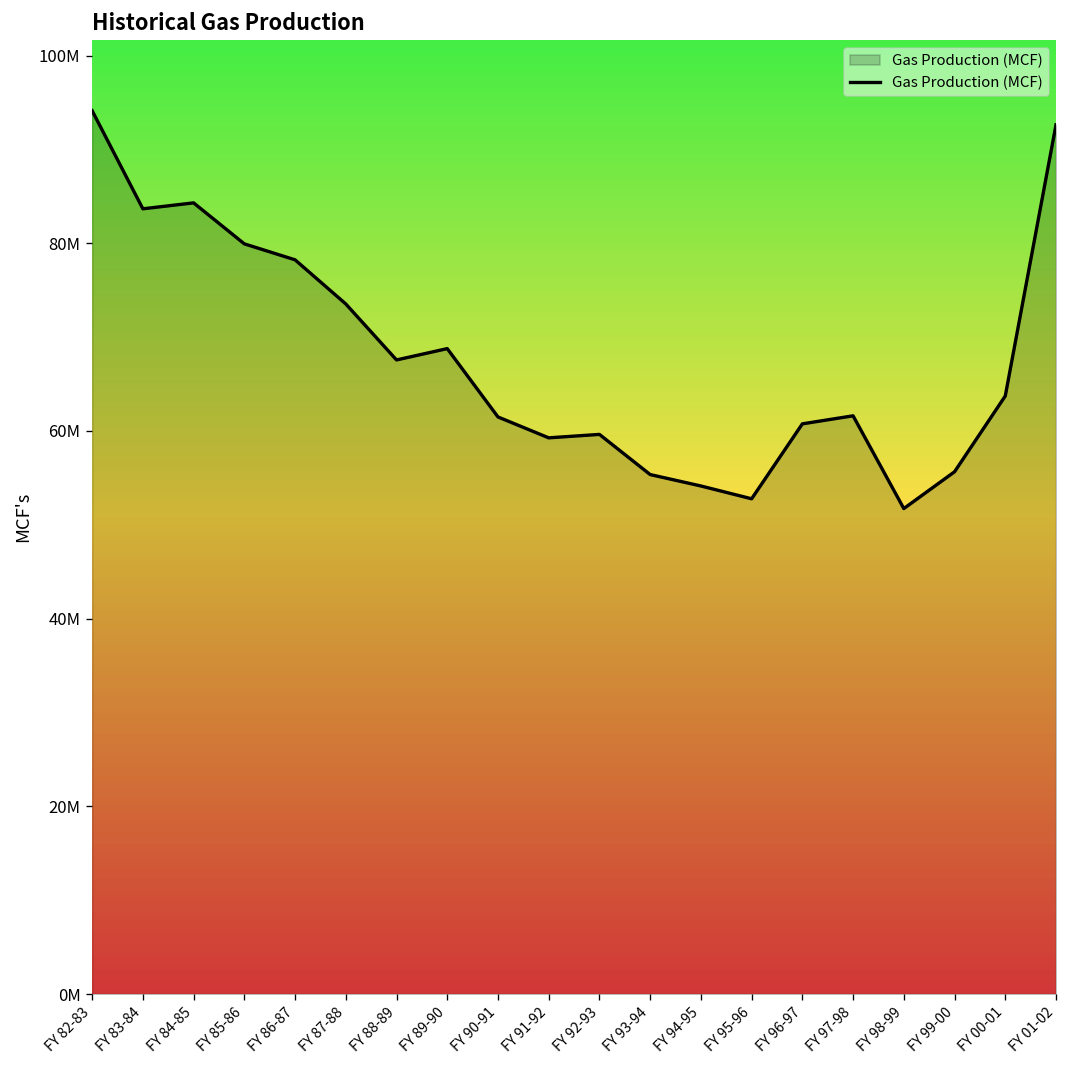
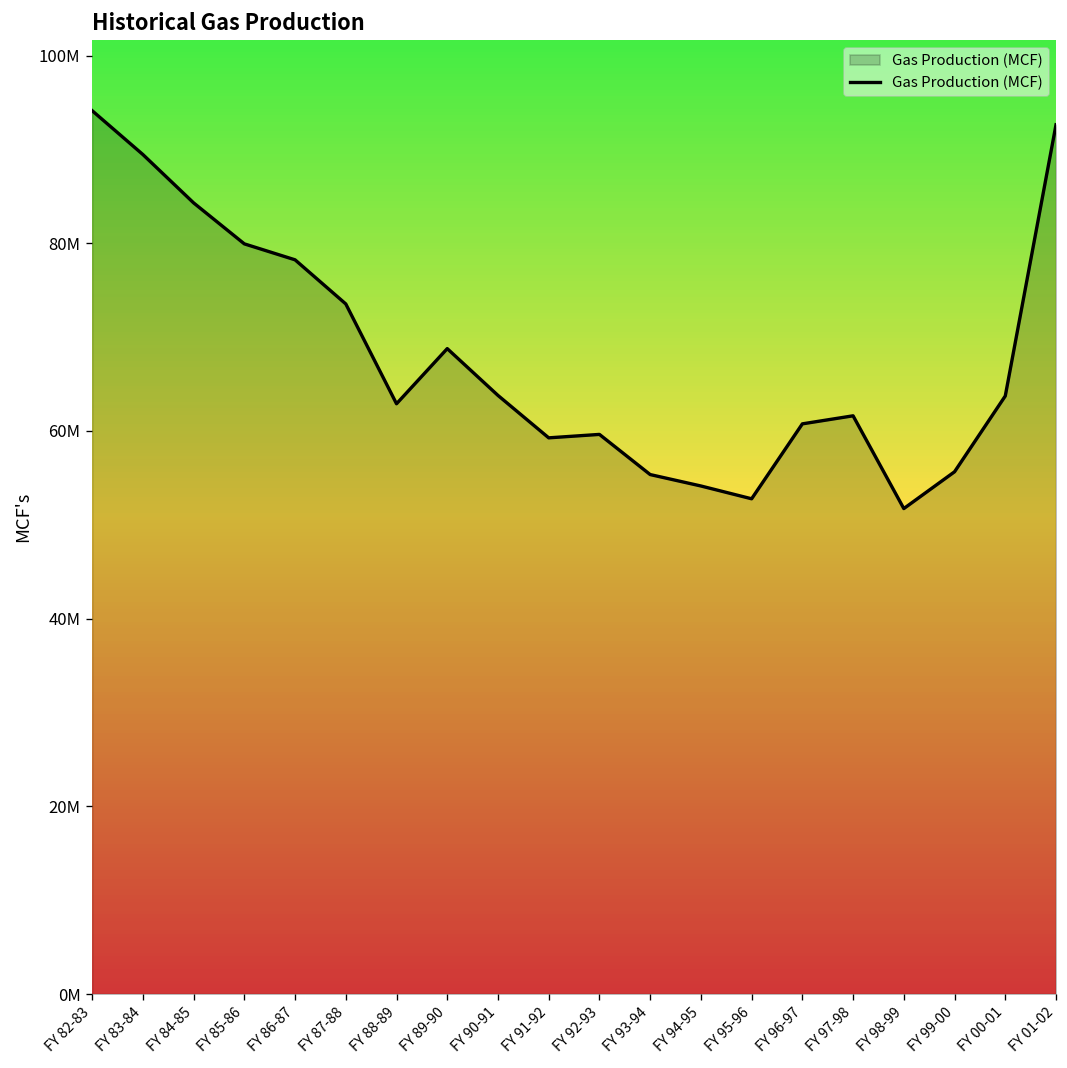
FY 83-84: 84000000 -> 89000000
FY 88-89: 68000000 -> 63000000
FY 90-91: 61000000 -> 64000000
